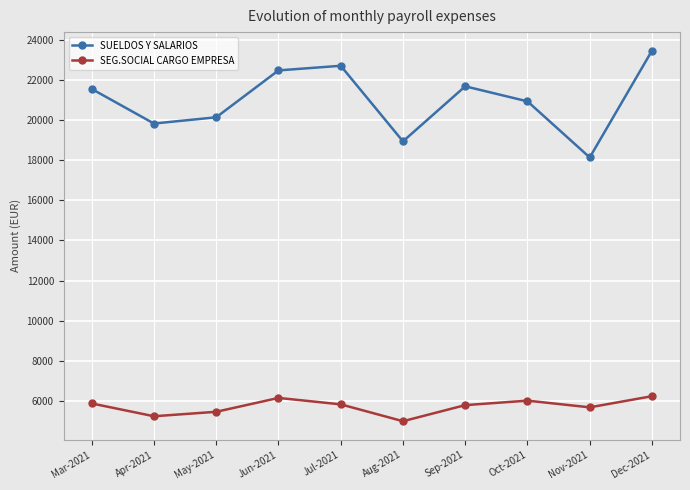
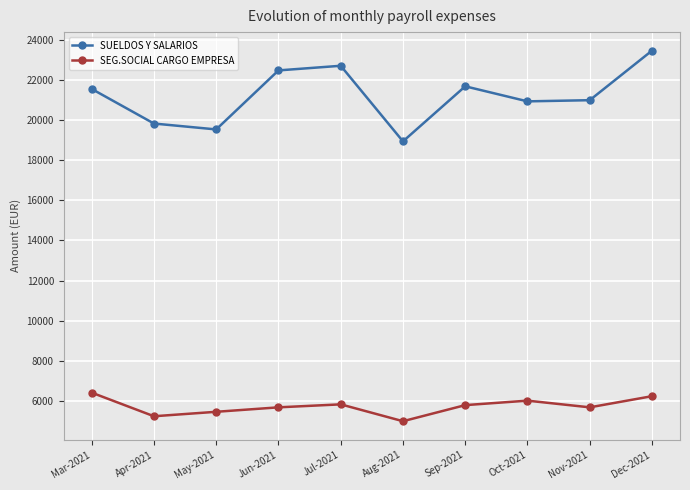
SEG.SOCIAL CARGO EMPRESA, Mar-2021: 5900 -> 6400
SUELDOS Y SALARIOS, May-2021: 20100 -> 19500
SEG.SOCIAL CARGO EMPRESA, Jun-2021: 6100 -> 5700
SUELDOS Y SALARIOS, Nov-2021: 18100 -> 21000
